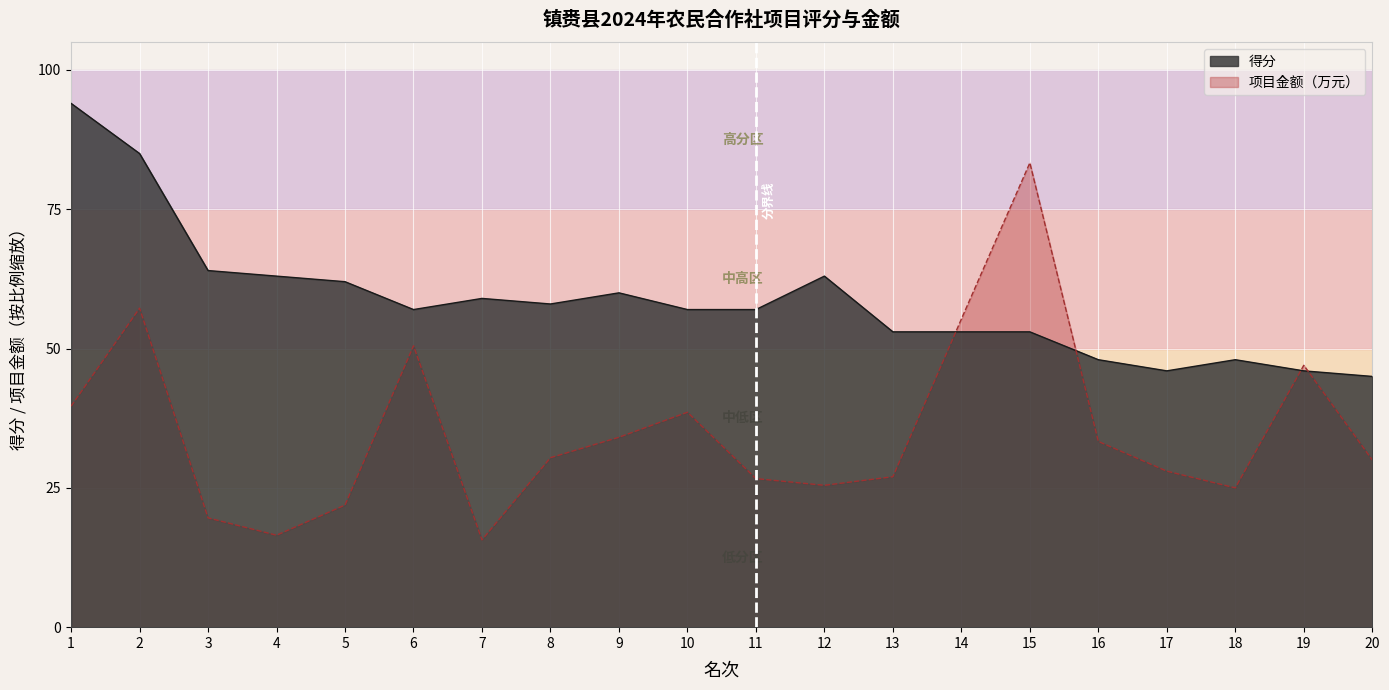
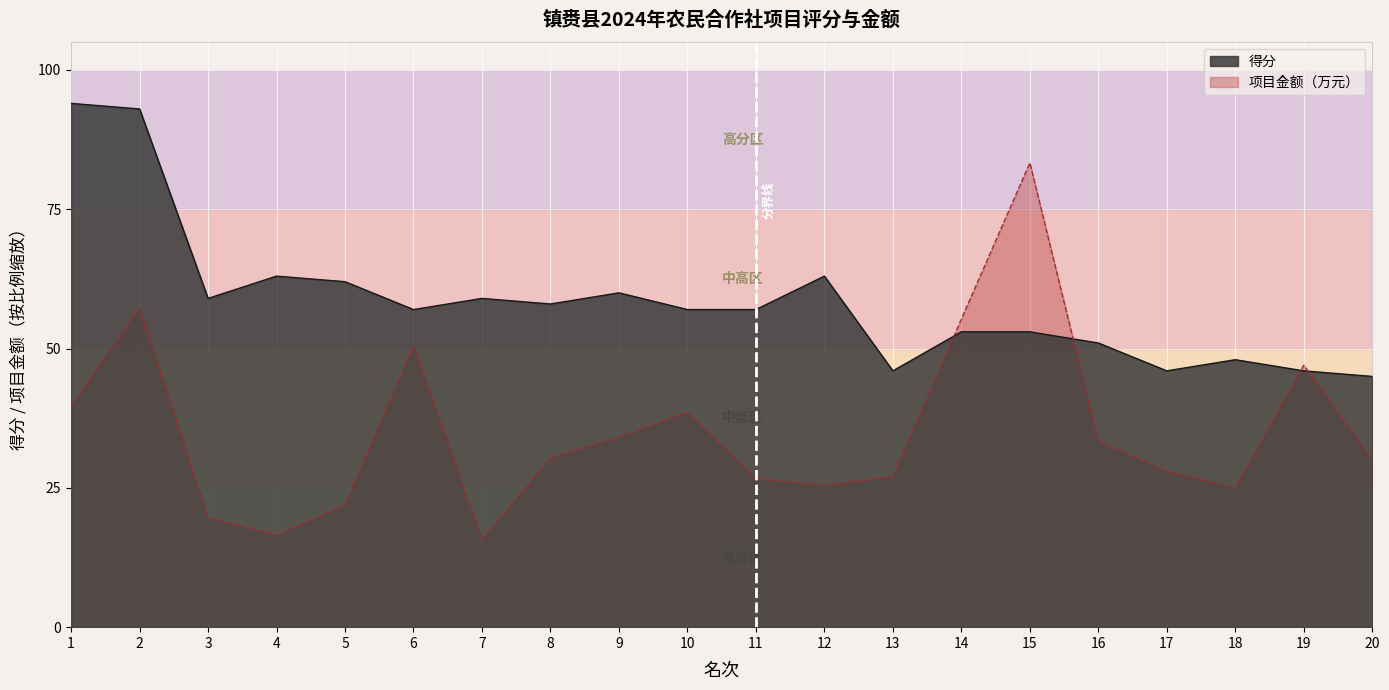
得分, 2: 85 -> 93
得分, 3: 64 -> 59
得分, 13: 53 -> 46
得分, 16: 48 -> 51
